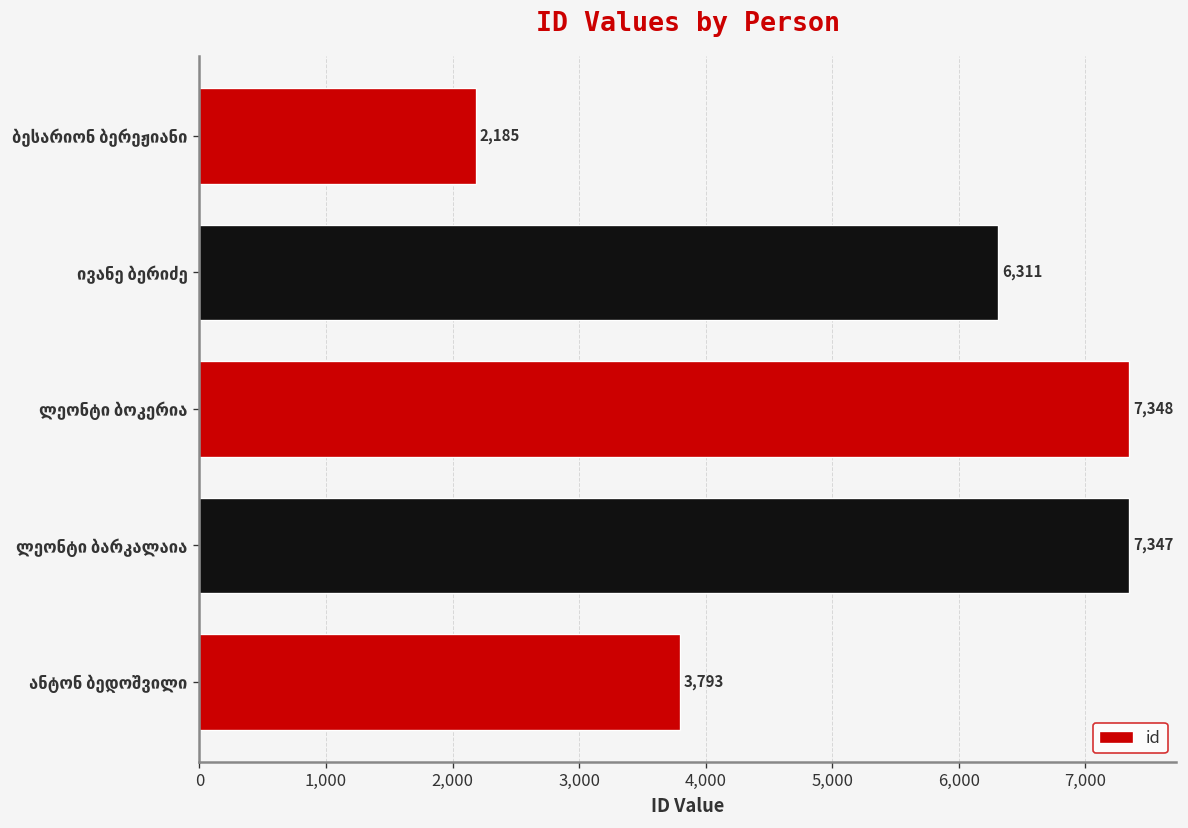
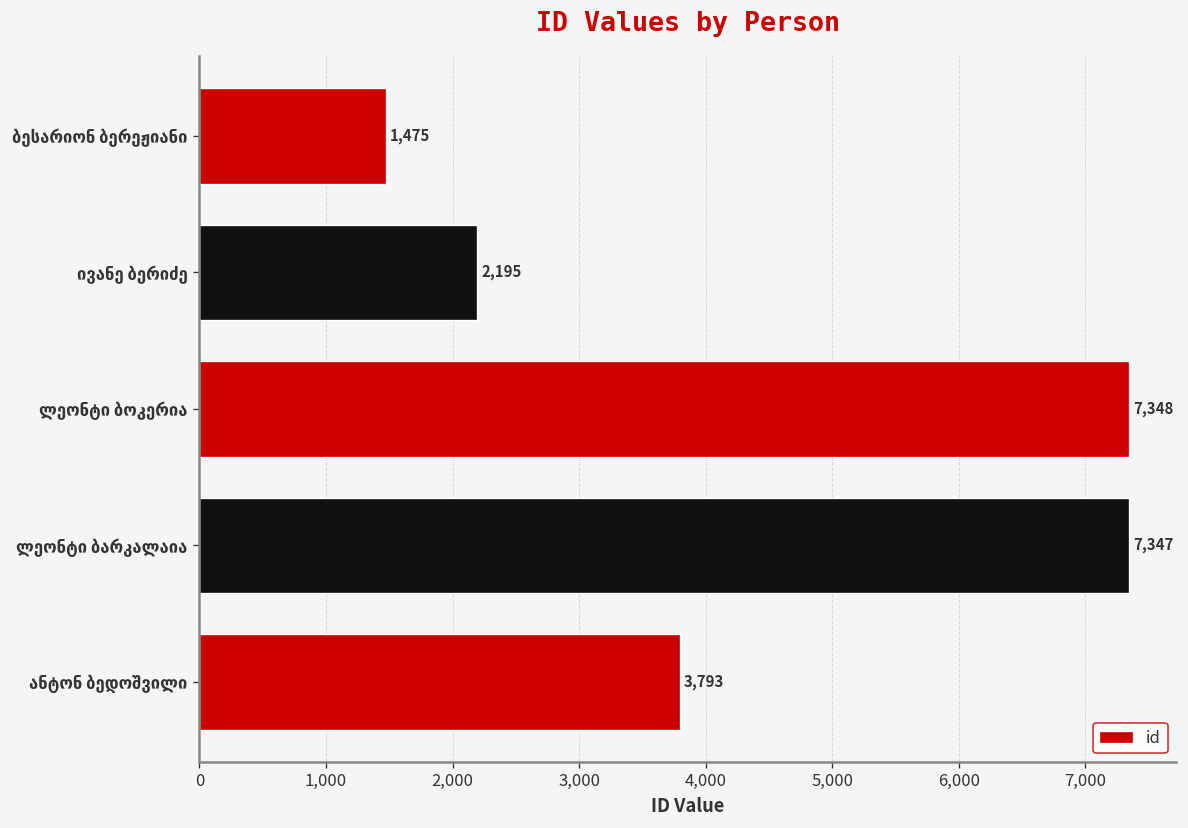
ბესარიონ ბერეჟიანი: 2,185 -> 1,475
ივანე ბერიძე: 6,311 -> 2,195
